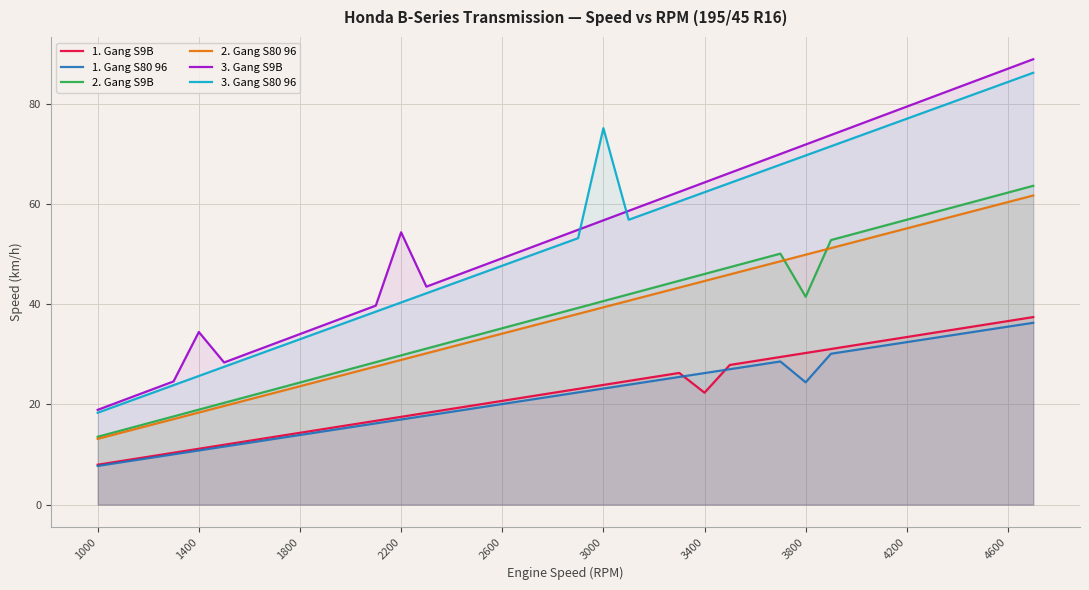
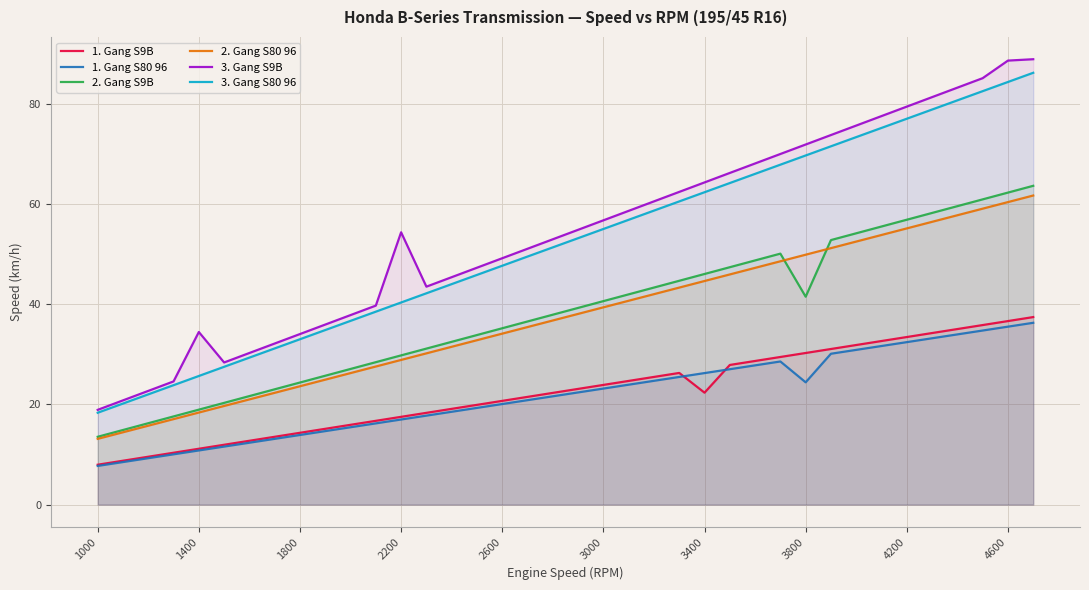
3. Gang S80 96, 3000: 75 -> 55
3. Gang S9B, 4600: 87 -> 89
